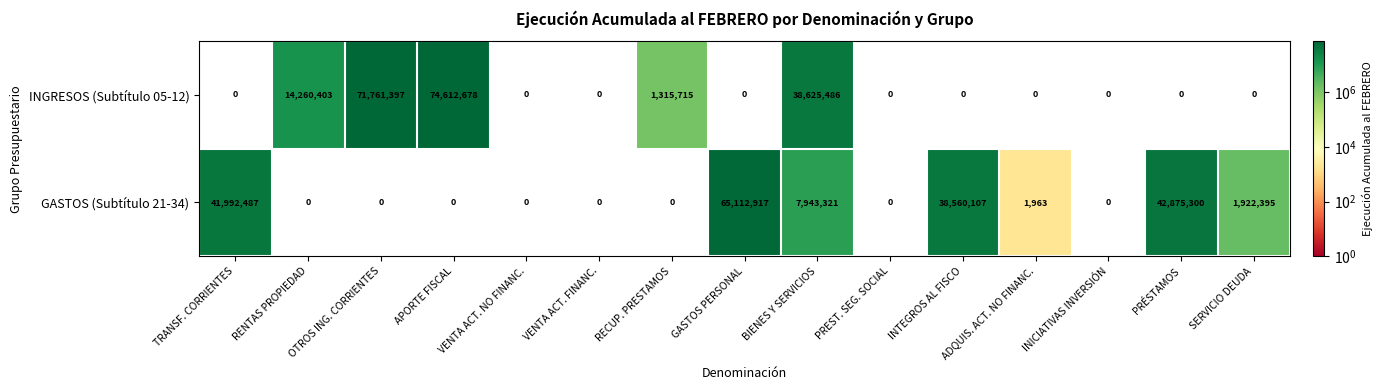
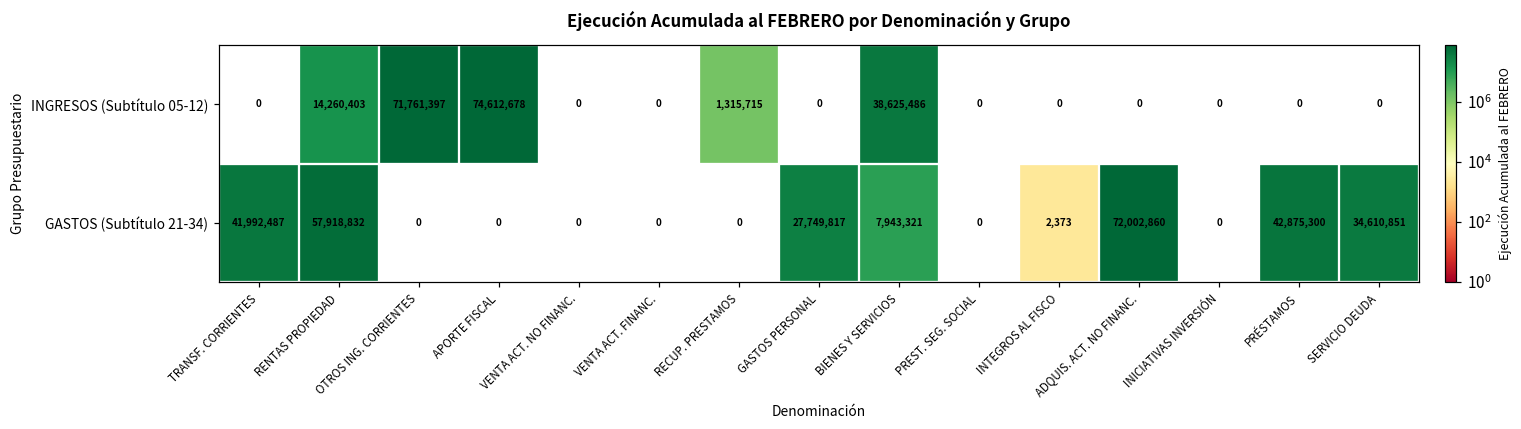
GASTOS (Subtítulo 21-34), RENTAS PROPIEDAD: 0 -> 57,918,832
GASTOS (Subtítulo 21-34), GASTOS PERSONAL: 65,112,917 -> 27,749,817
GASTOS (Subtítulo 21-34), INTEGROS AL FISCO: 38,560,107 -> 2,373
GASTOS (Subtítulo 21-34), ADQUIS. ACT. NO FINANC.: 1,963 -> 72,002,860
GASTOS (Subtítulo 21-34), SERVICIO DEUDA: 1,922,395 -> 34,610,851
